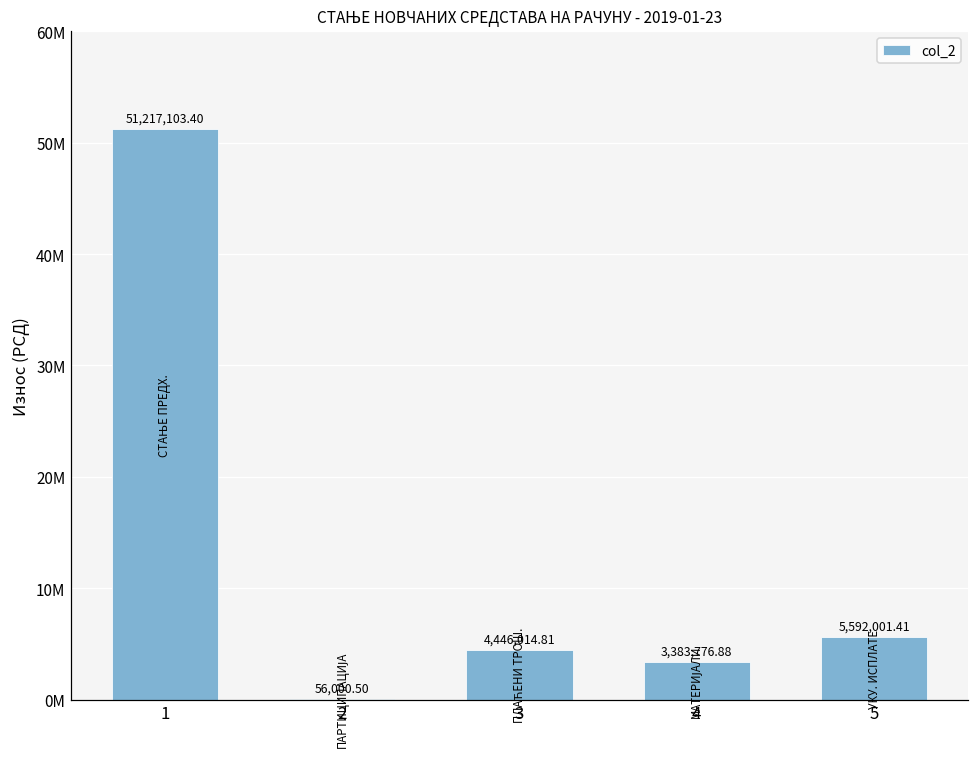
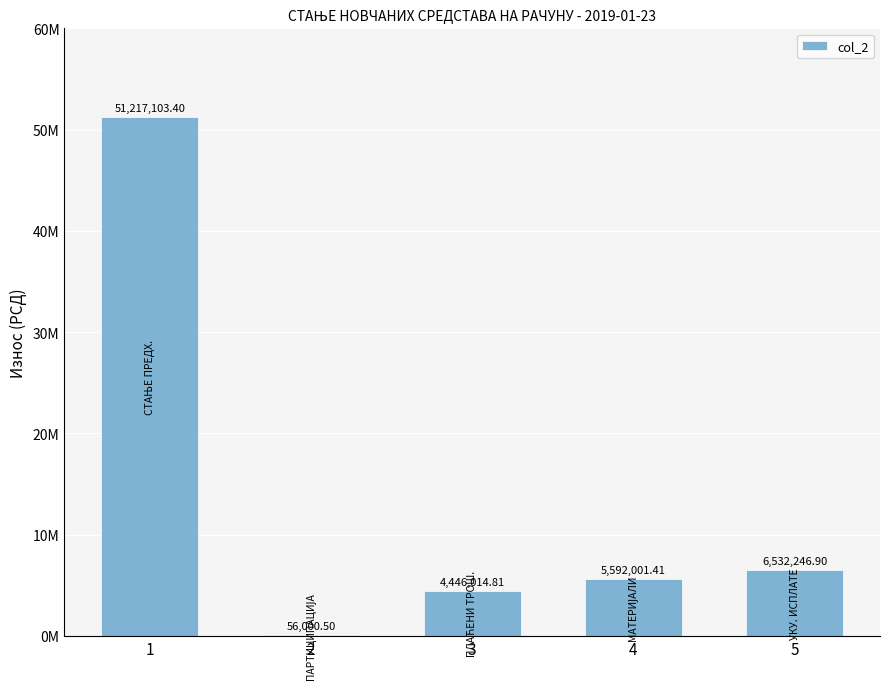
4: 3,383,776.88 -> 5,592,001.41
5: 5,592,001.41 -> 6,532,246.90
